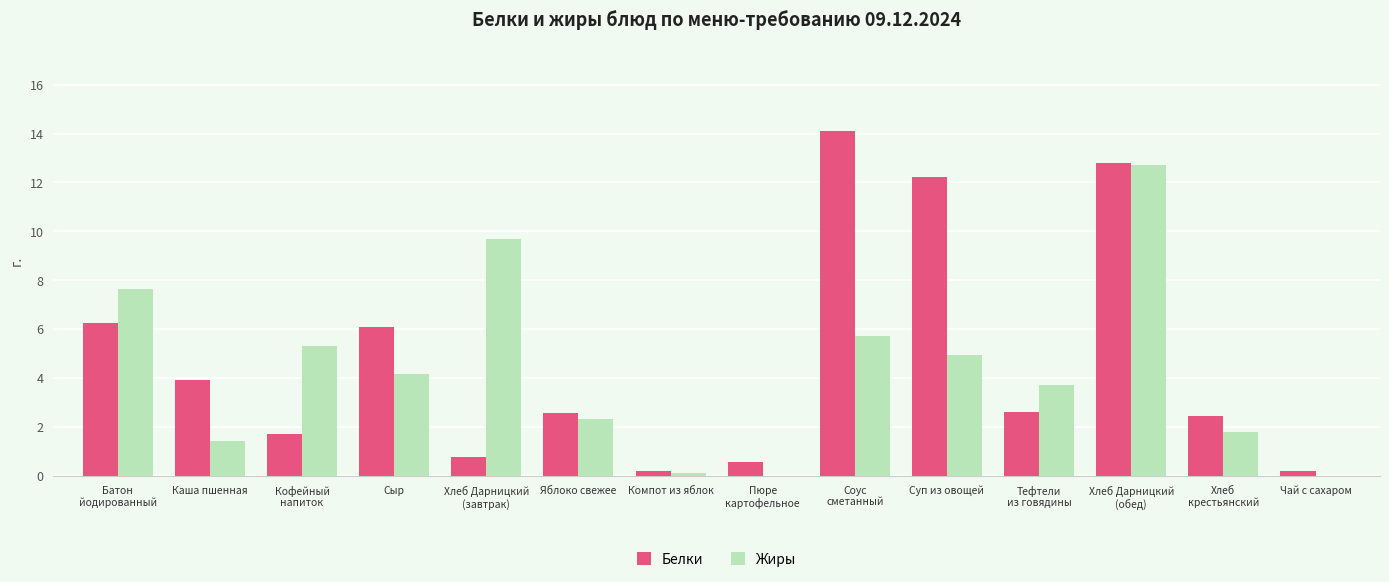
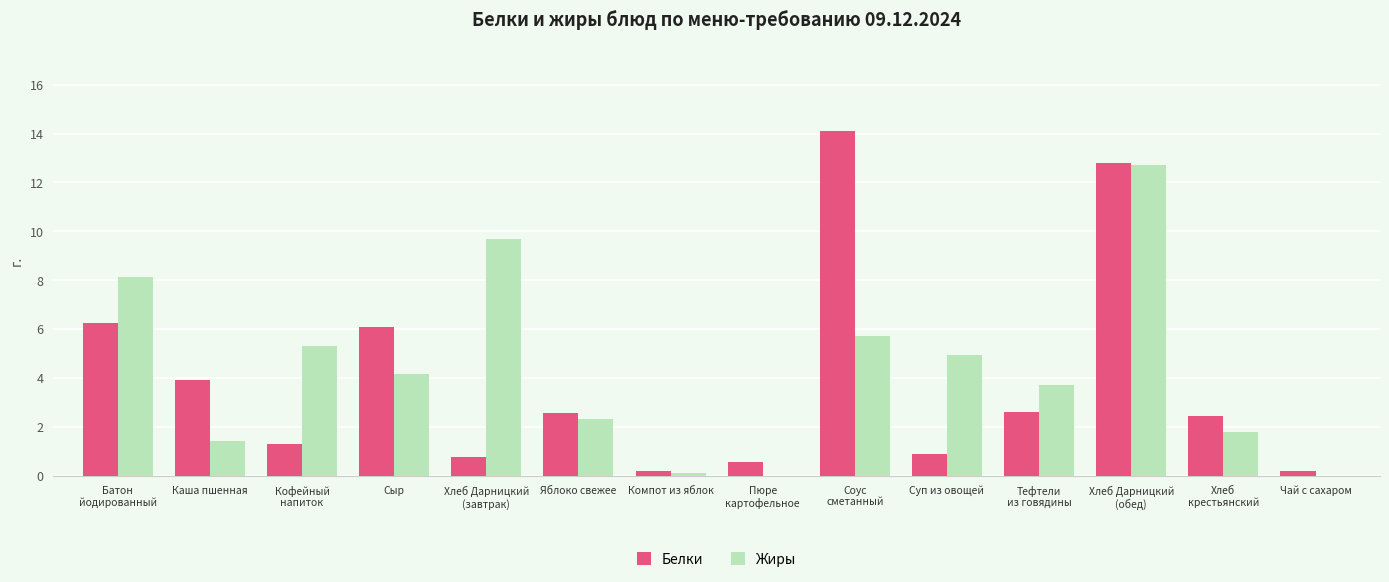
Жиры, Батон йодированный: 7.7 -> 8.1
Белки, Кофейный напиток: 1.7 -> 1.3
Белки, Суп из овощей: 12.2 -> 0.9
